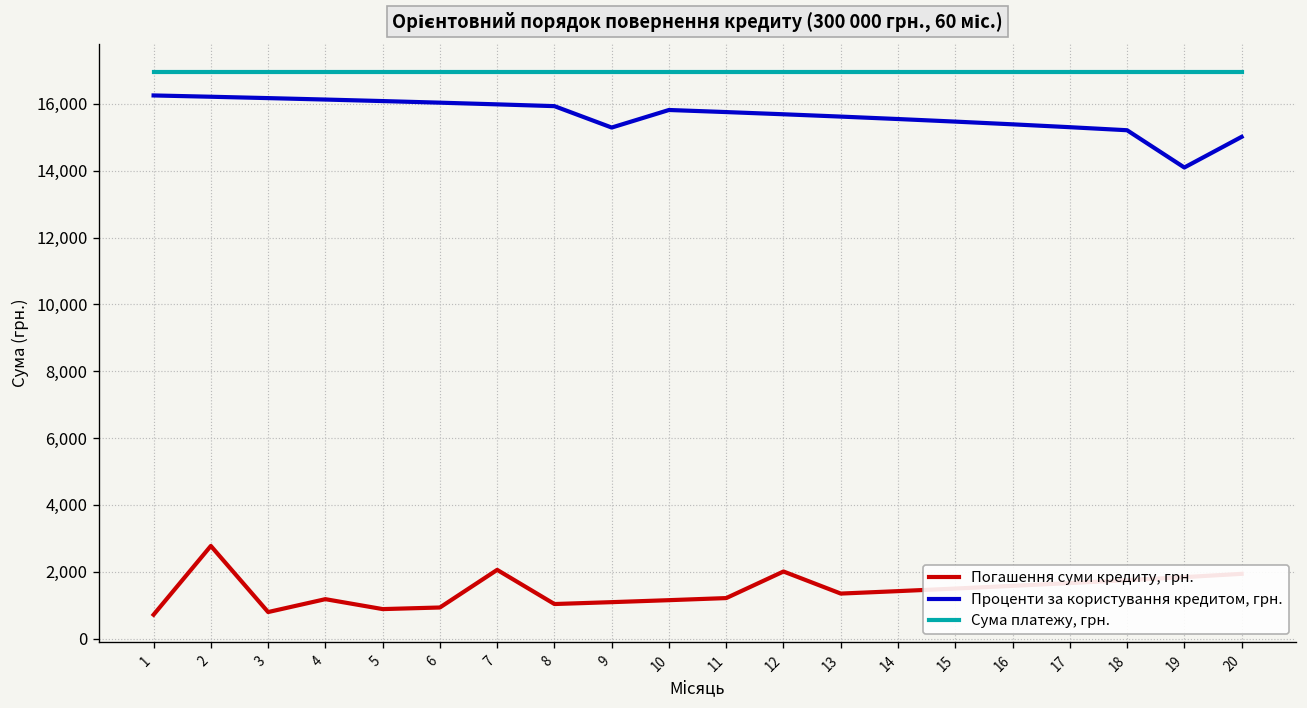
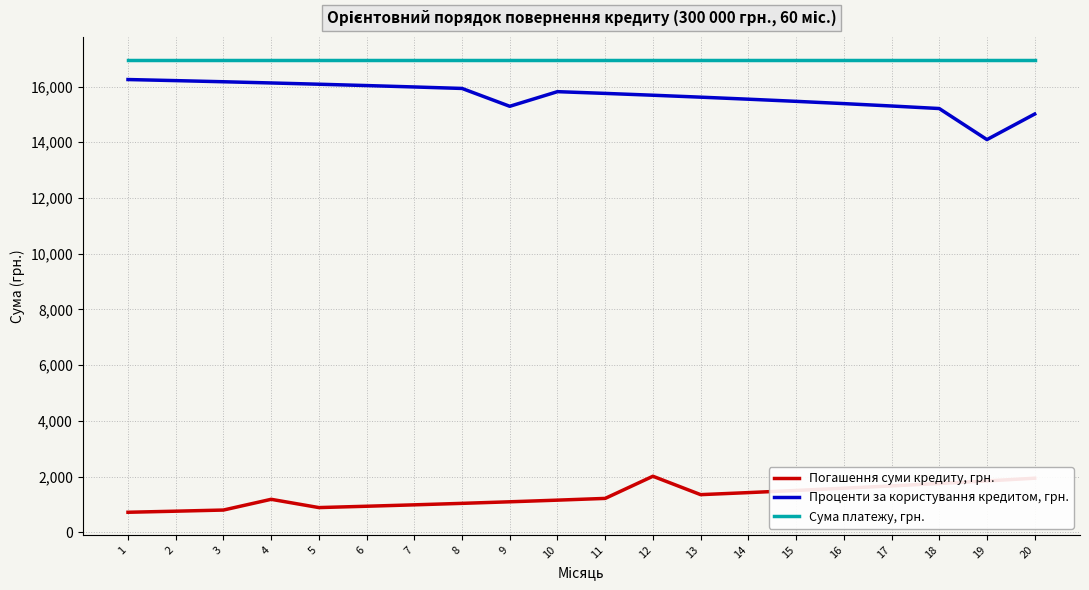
Погашення суми кредиту, грн., 2: 2,800 -> 800
Погашення суми кредиту, грн., 7: 2,100 -> 1,000
